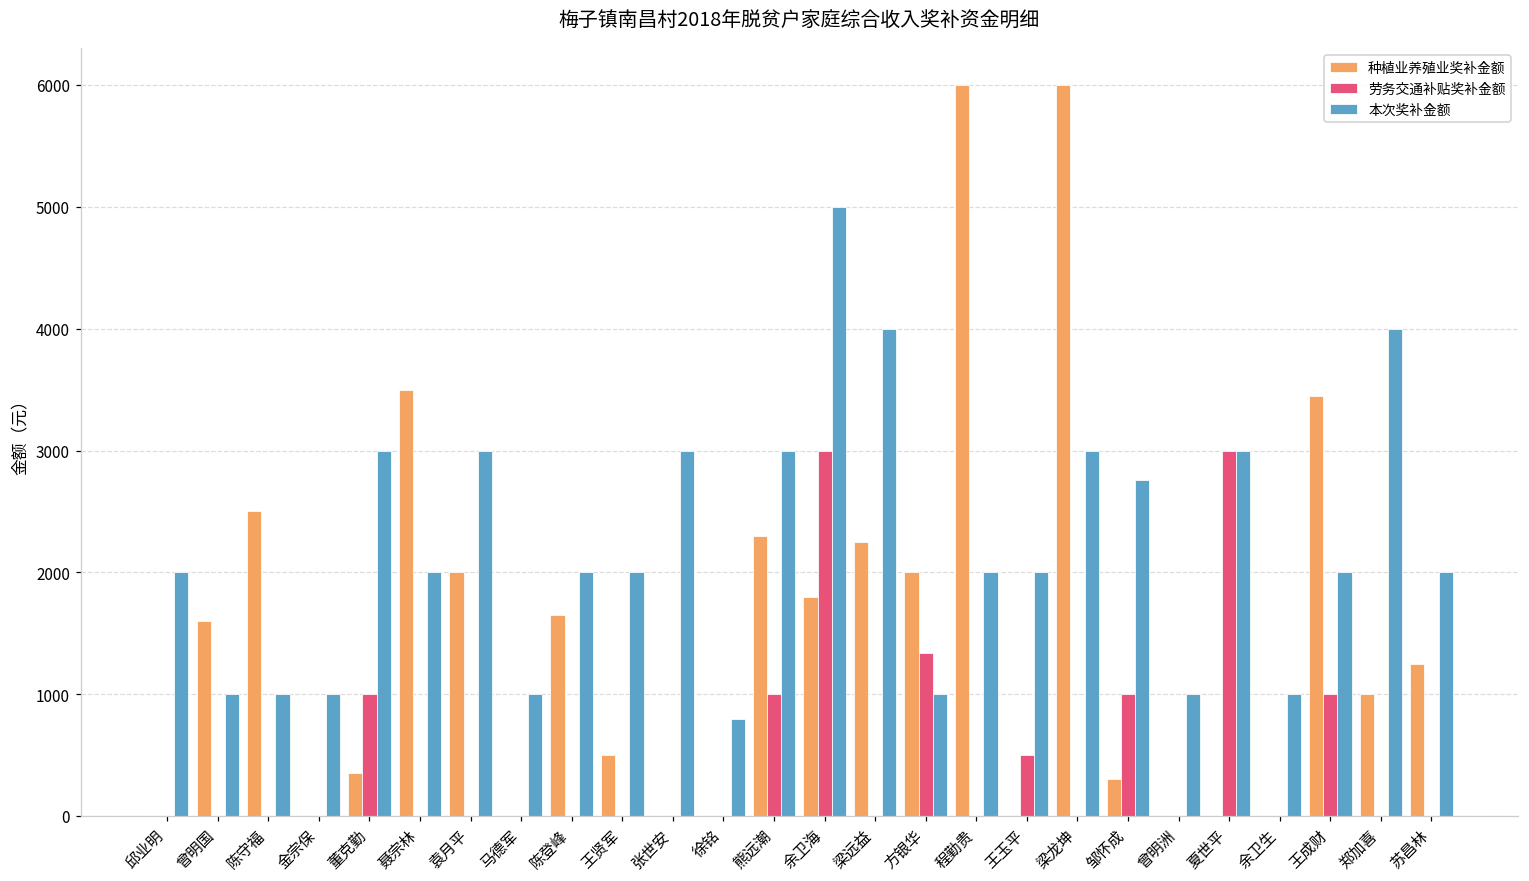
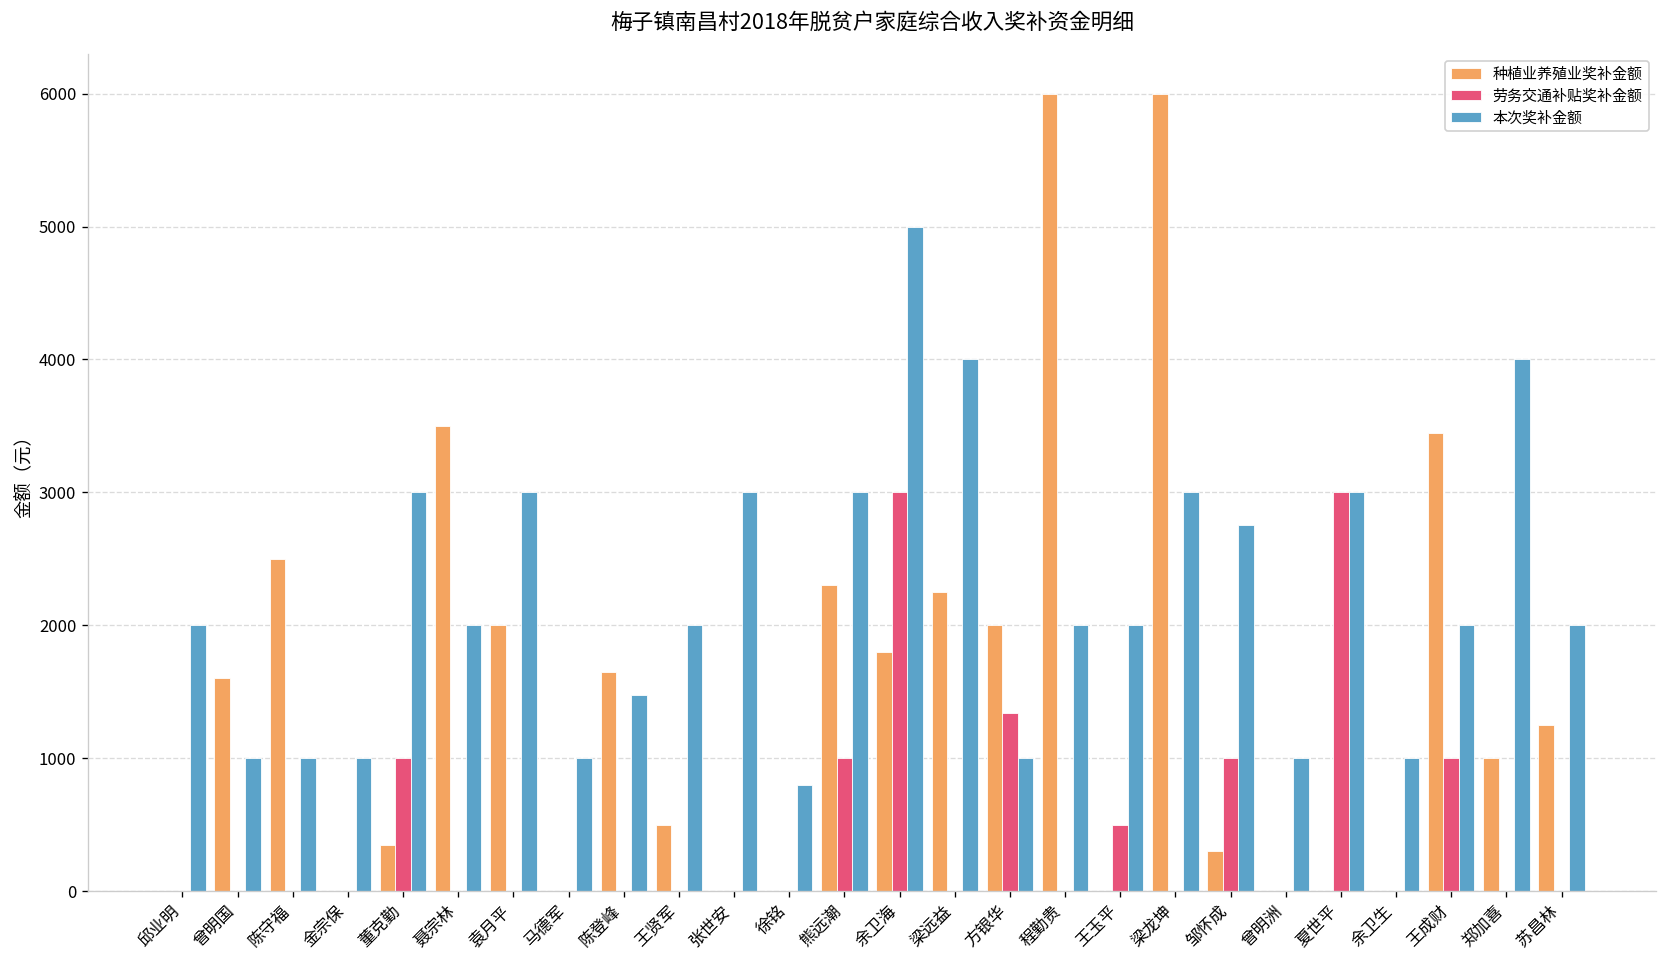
本次奖补金额, 陈登峰: 2000 -> 1480
